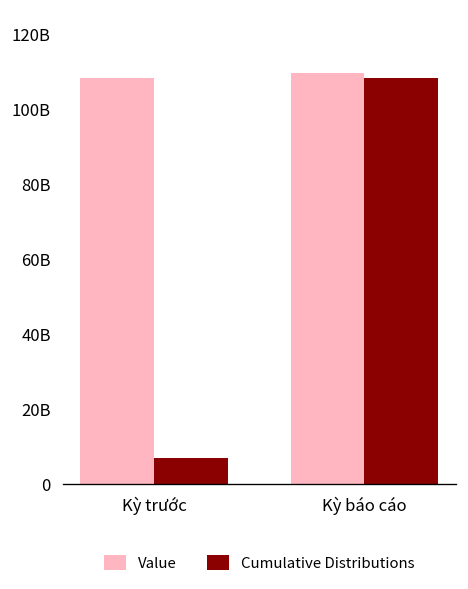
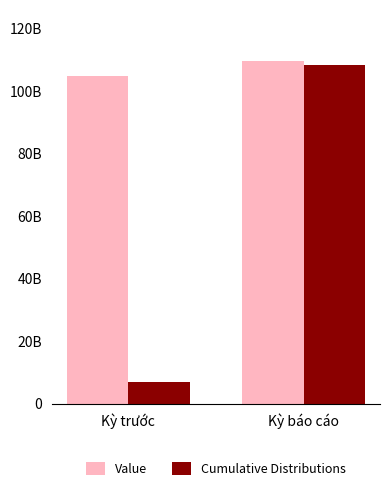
Value, Kỳ trước: 108000000000 -> 105000000000
